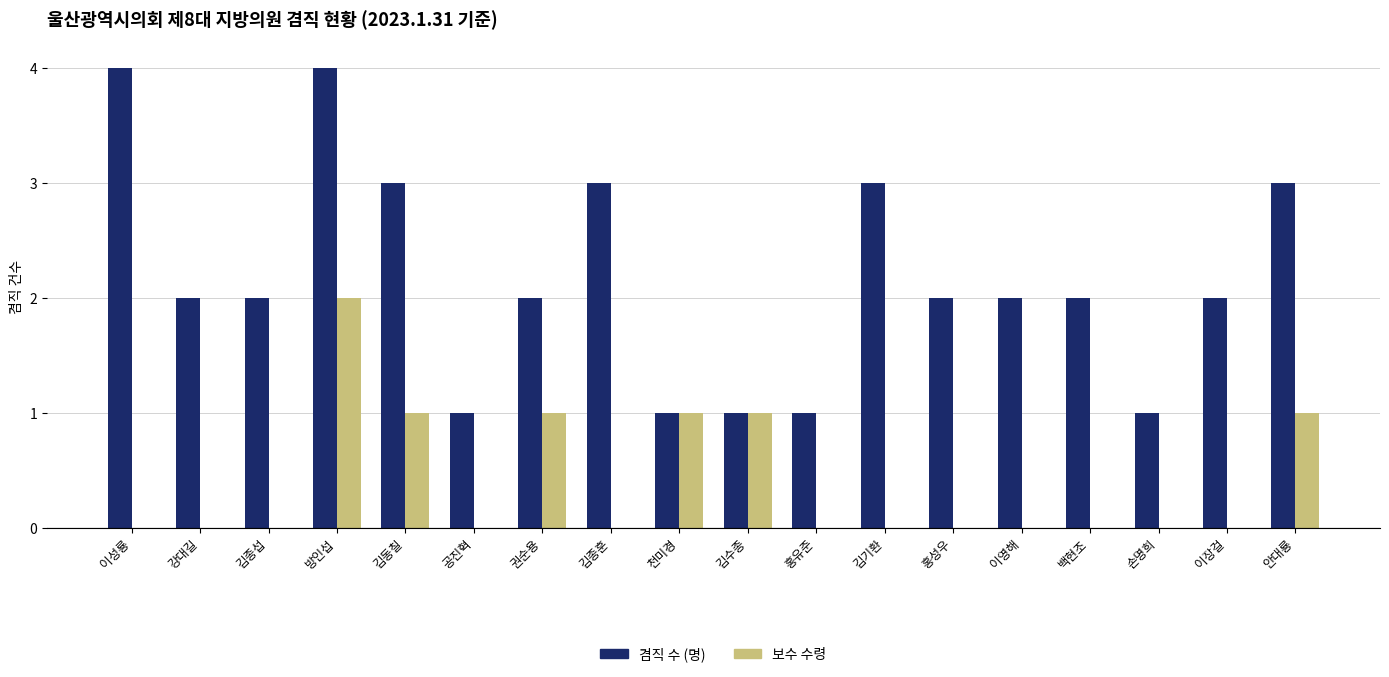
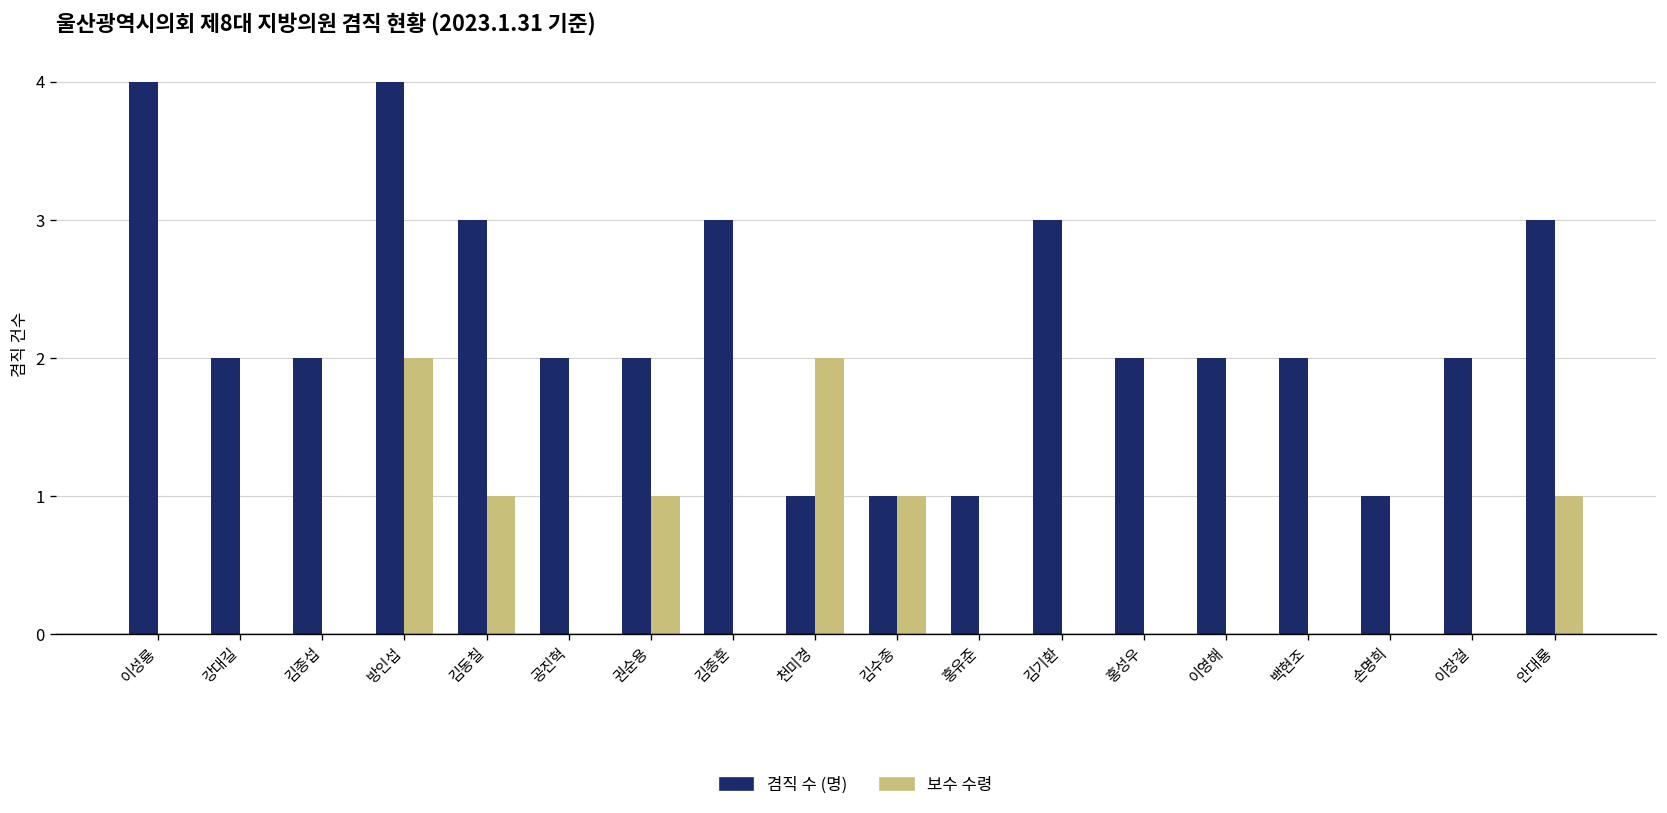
겸직 수 (명), 공진혁: 1 -> 2
보수 수령, 천미경: 1 -> 2
